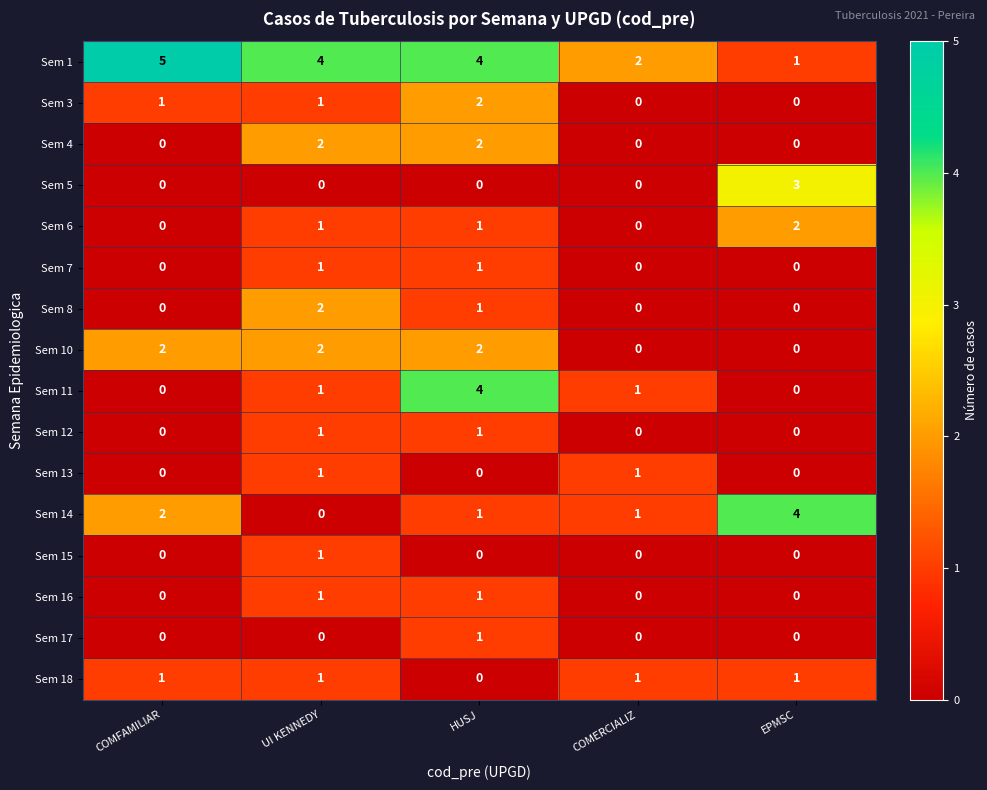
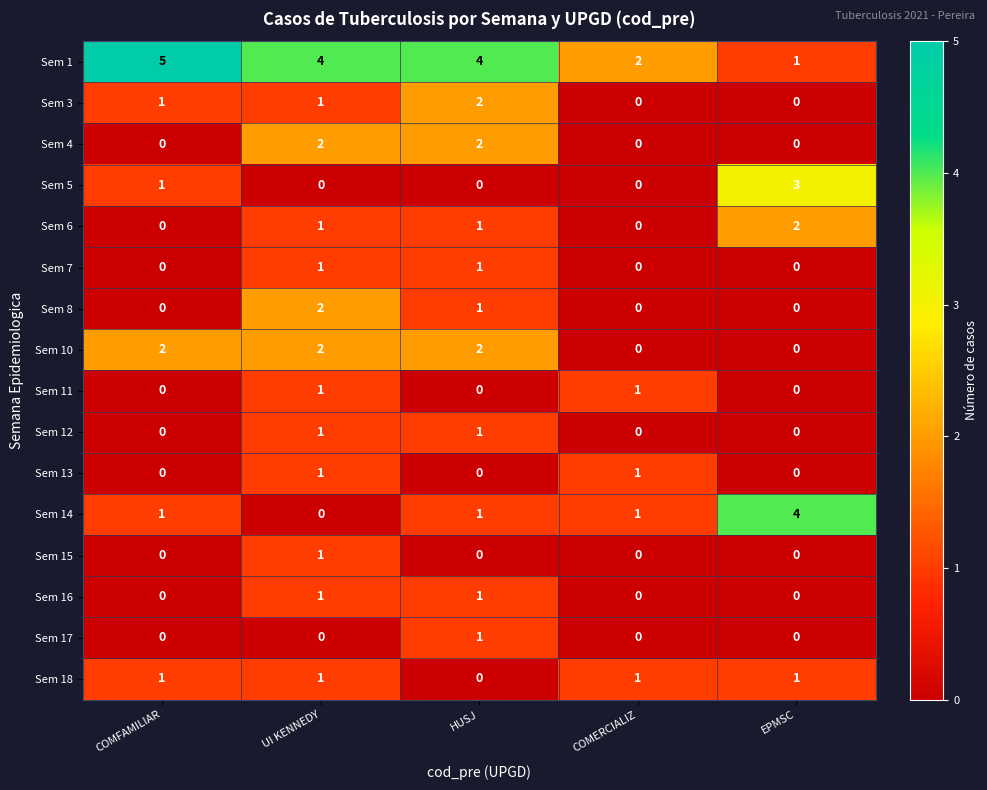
Sem 5, COMFAMILIAR: 0 -> 1
Sem 11, HUSJ: 4 -> 0
Sem 14, COMFAMILIAR: 2 -> 1
